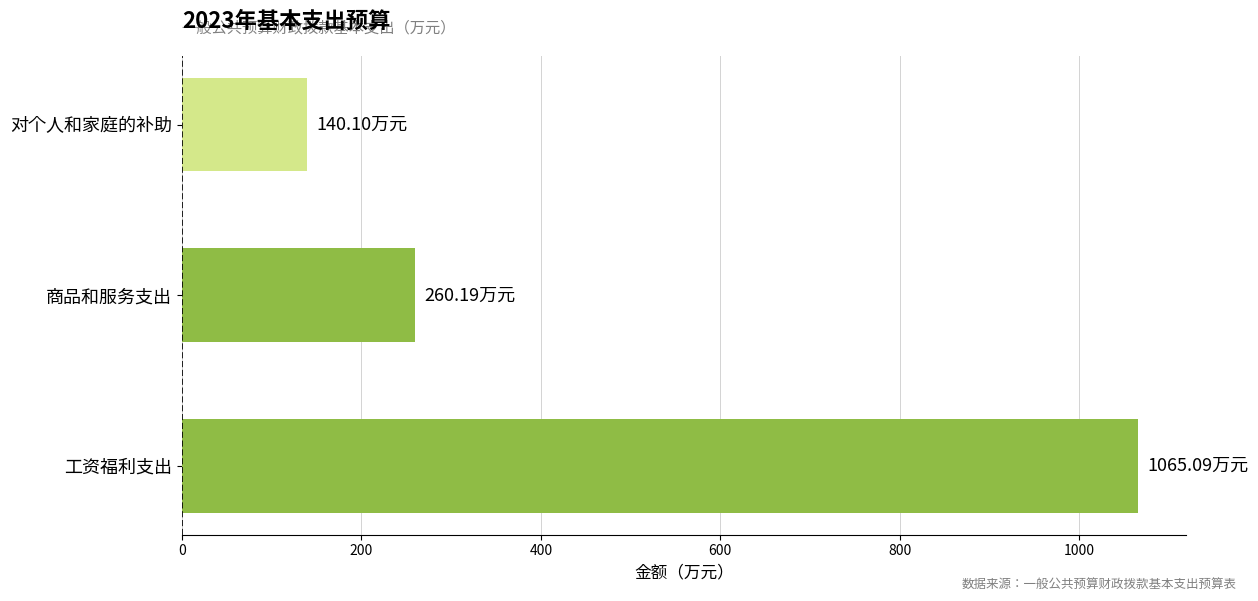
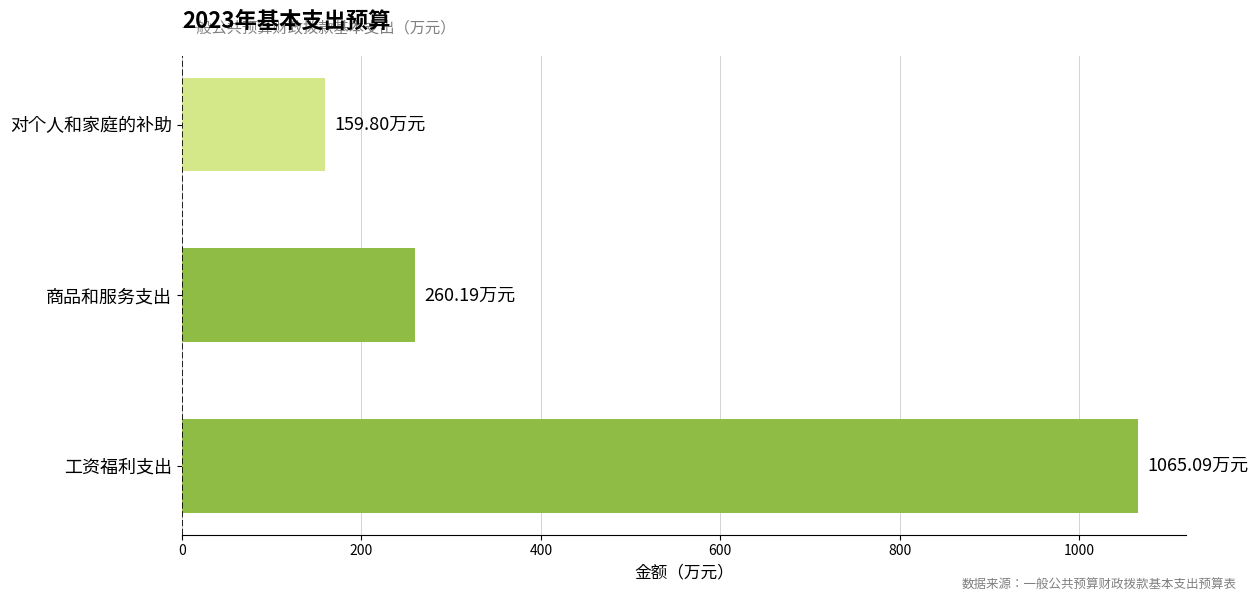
对个人和家庭的补助: 140.10 -> 159.80
